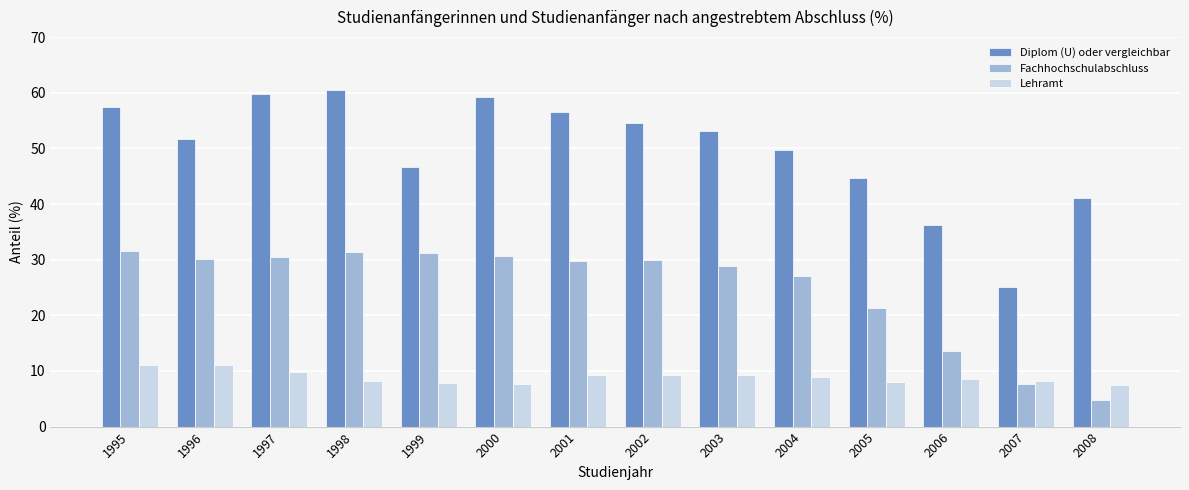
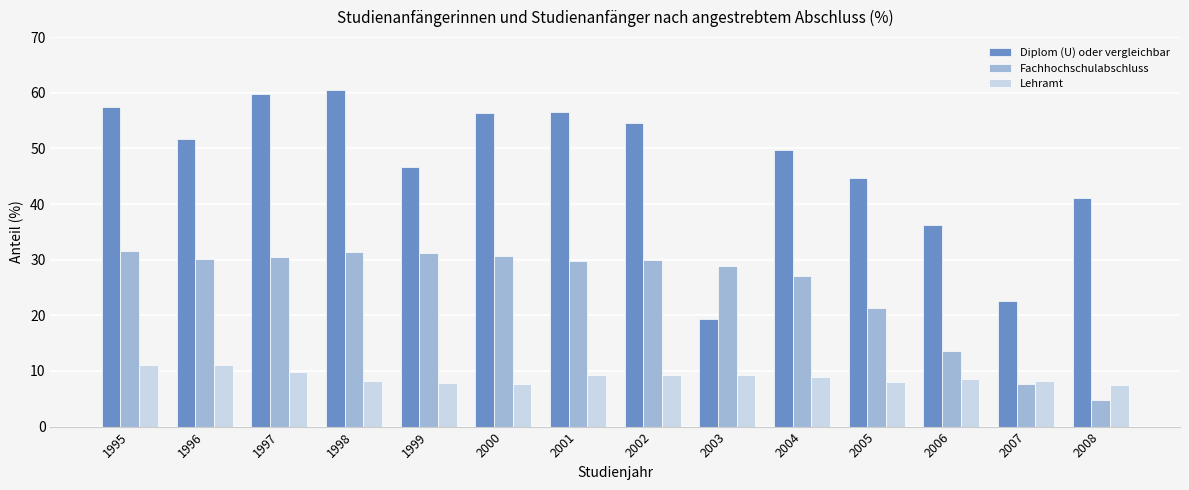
Diplom (U) oder vergleichbar, 2000: 59 -> 56
Diplom (U) oder vergleichbar, 2003: 53 -> 19
Diplom (U) oder vergleichbar, 2007: 25 -> 23
